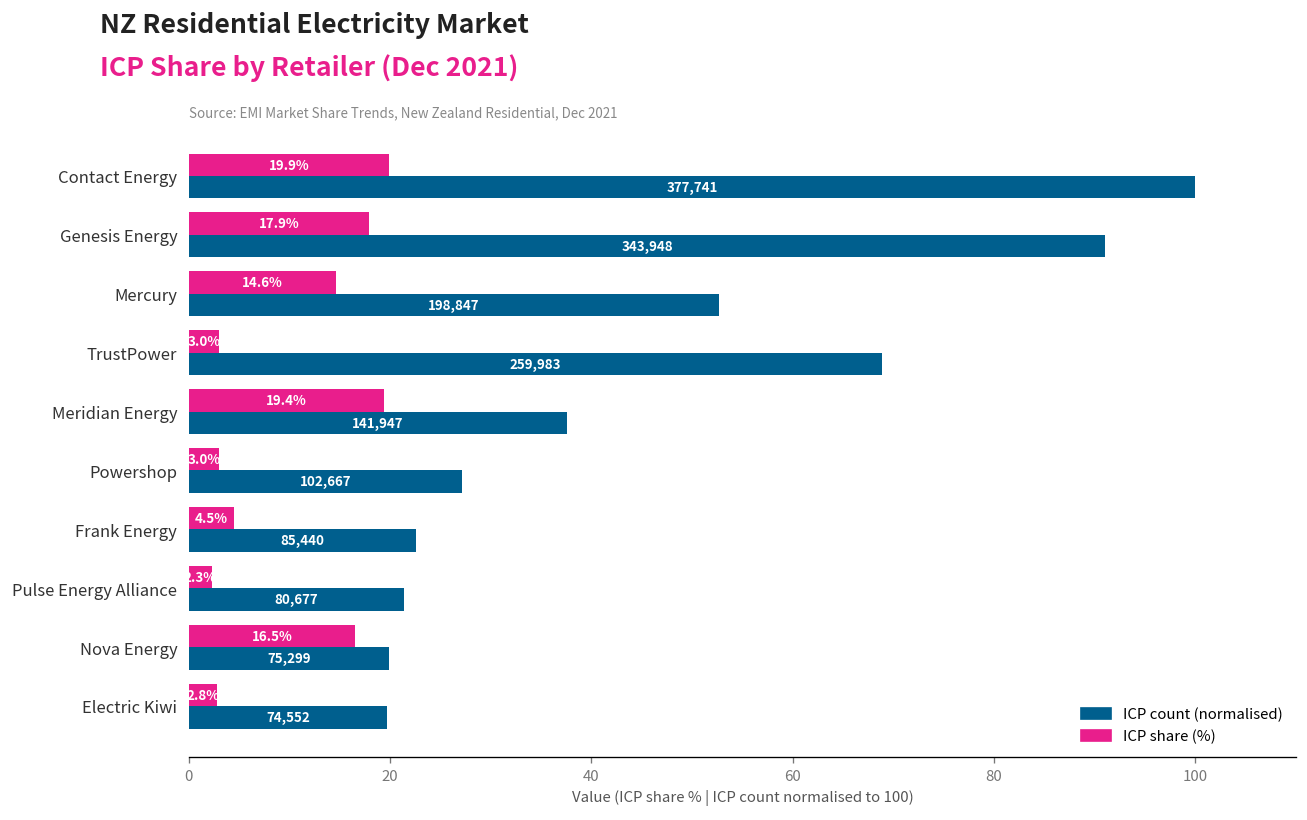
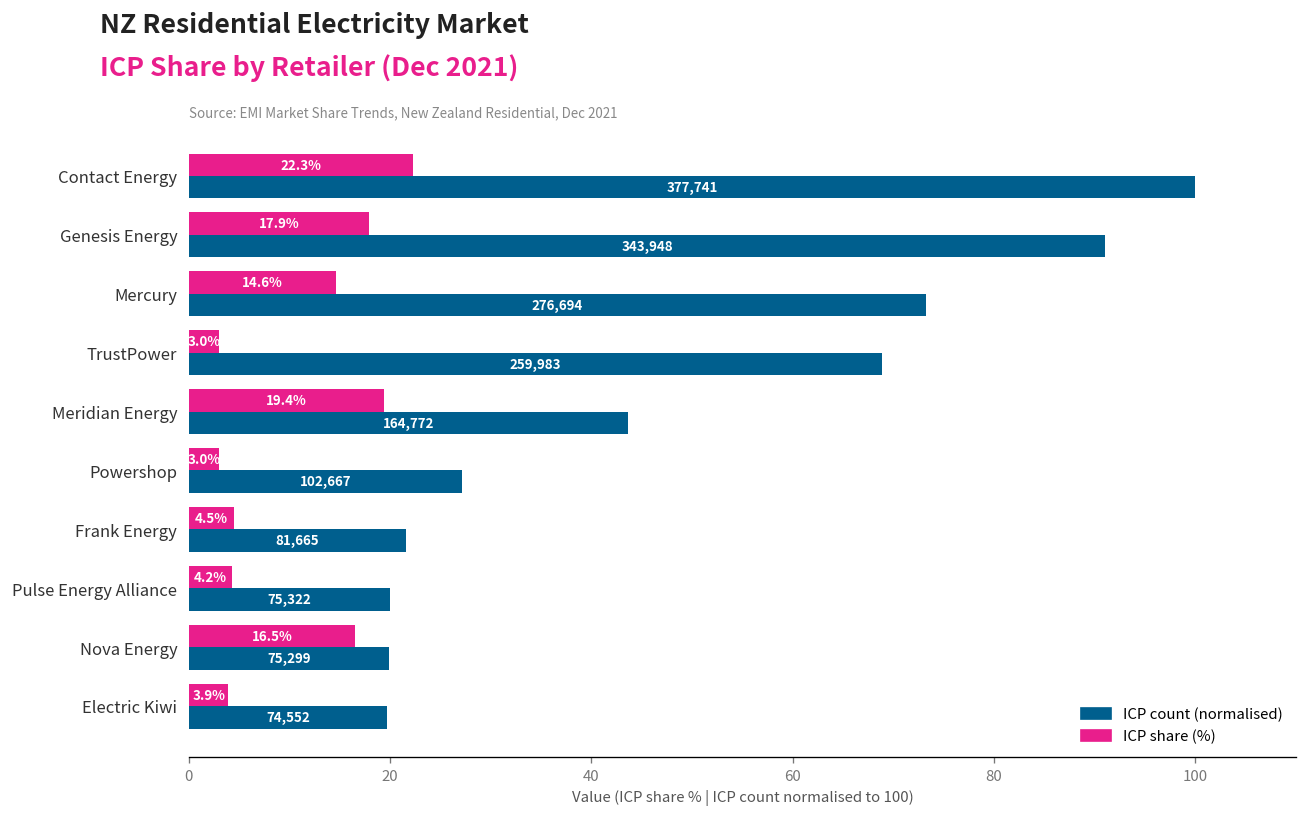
ICP share (%), Contact Energy: 19.9% -> 22.3%
ICP count (normalised), Mercury: 198,847 -> 276,694
ICP count (normalised), Meridian Energy: 141,947 -> 164,772
ICP count (normalised), Frank Energy: 85,440 -> 81,665
ICP share (%), Pulse Energy Alliance: 2.3% -> 4.2%
ICP count (normalised), Pulse Energy Alliance: 80,677 -> 75,322
ICP share (%), Electric Kiwi: 2.8% -> 3.9%
